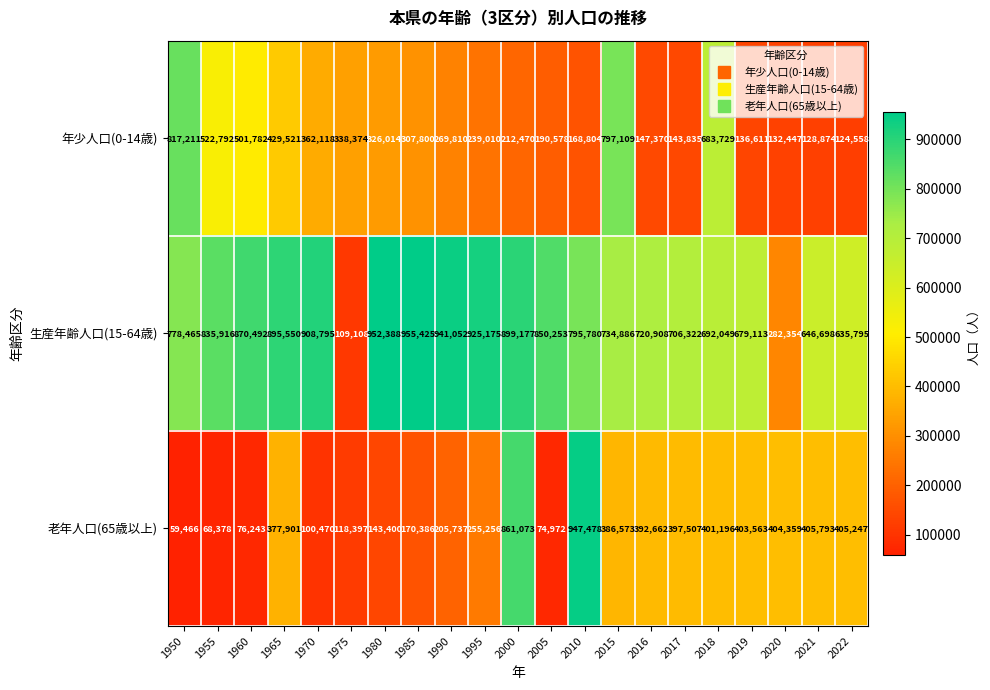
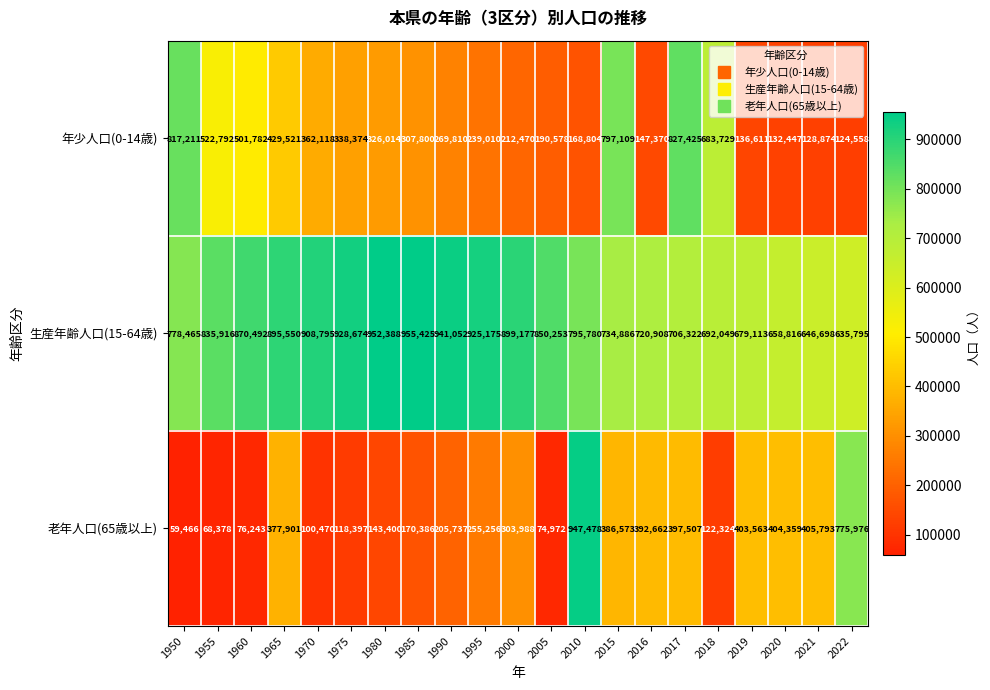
年少人口(0-14歳), 2017: 143,835 -> 827,425
生産年齢人口(15-64歳), 1975: 109,108 -> 928,674
生産年齢人口(15-64歳), 2020: 282,354 -> 658,816
老年人口(65歳以上), 2000: 861,073 -> 303,988
老年人口(65歳以上), 2018: 401,196 -> 122,324
老年人口(65歳以上), 2022: 405,247 -> 775,976
